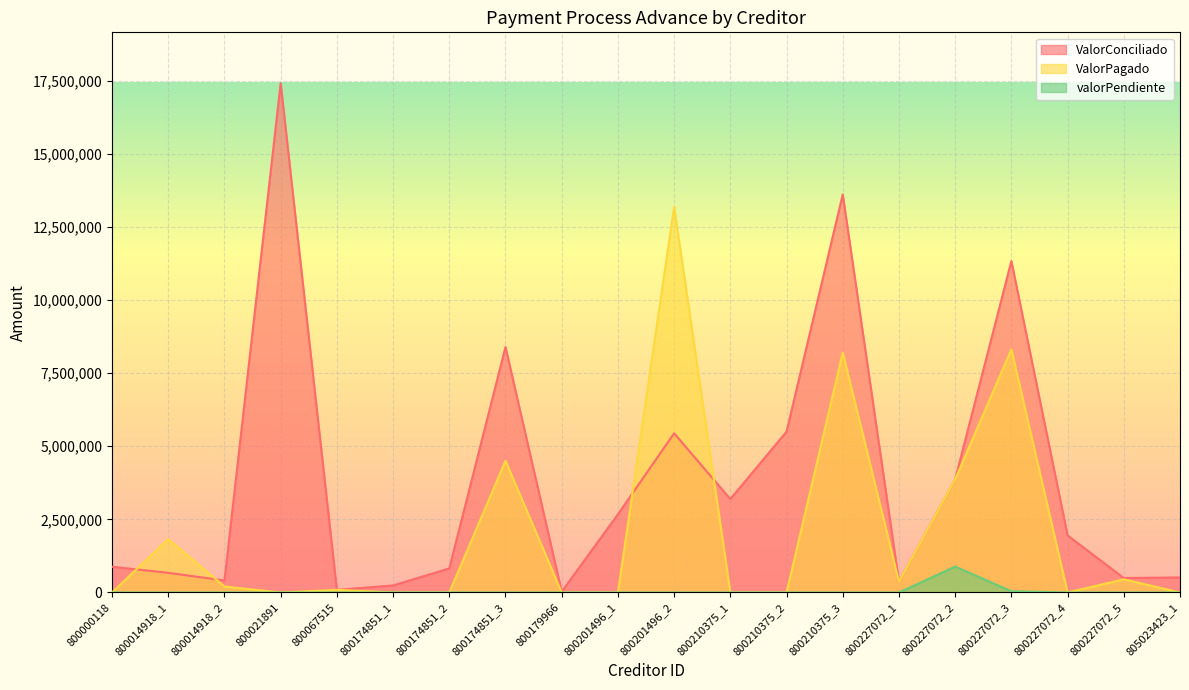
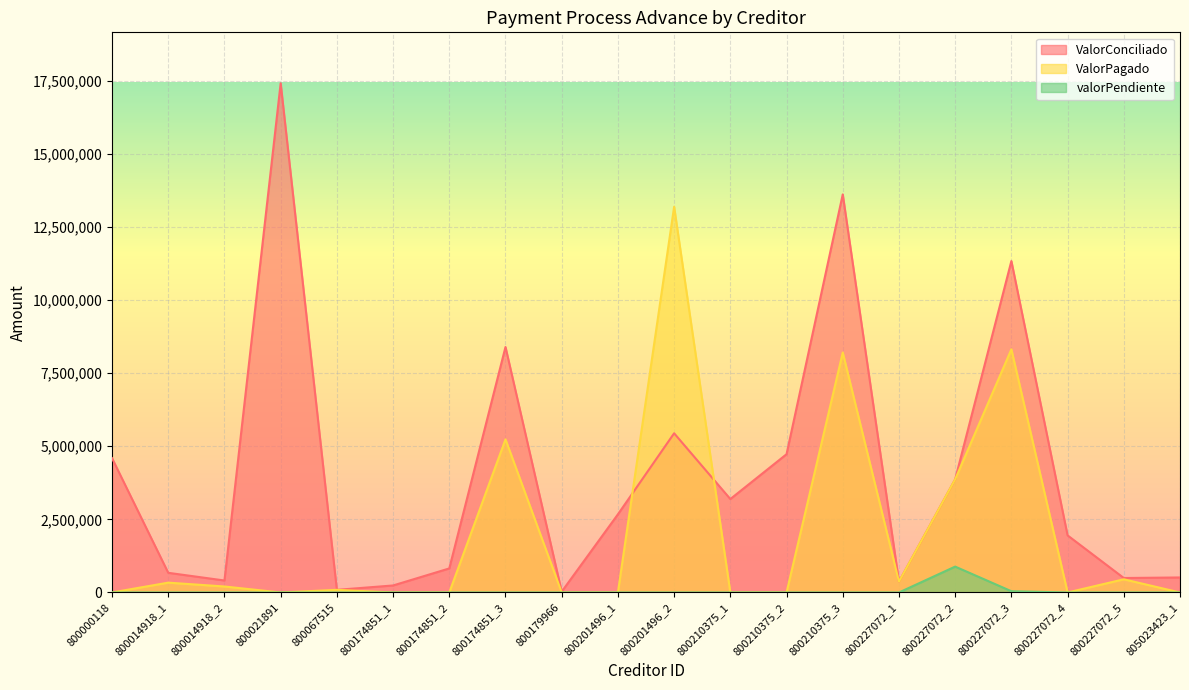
ValorConciliado, 800000118: 900,000 -> 4,600,000
ValorPagado, 800014918_1: 1,800,000 -> 300,000
ValorPagado, 800174851_3: 4,500,000 -> 5,200,000
ValorConciliado, 800210375_2: 5,500,000 -> 4,700,000
